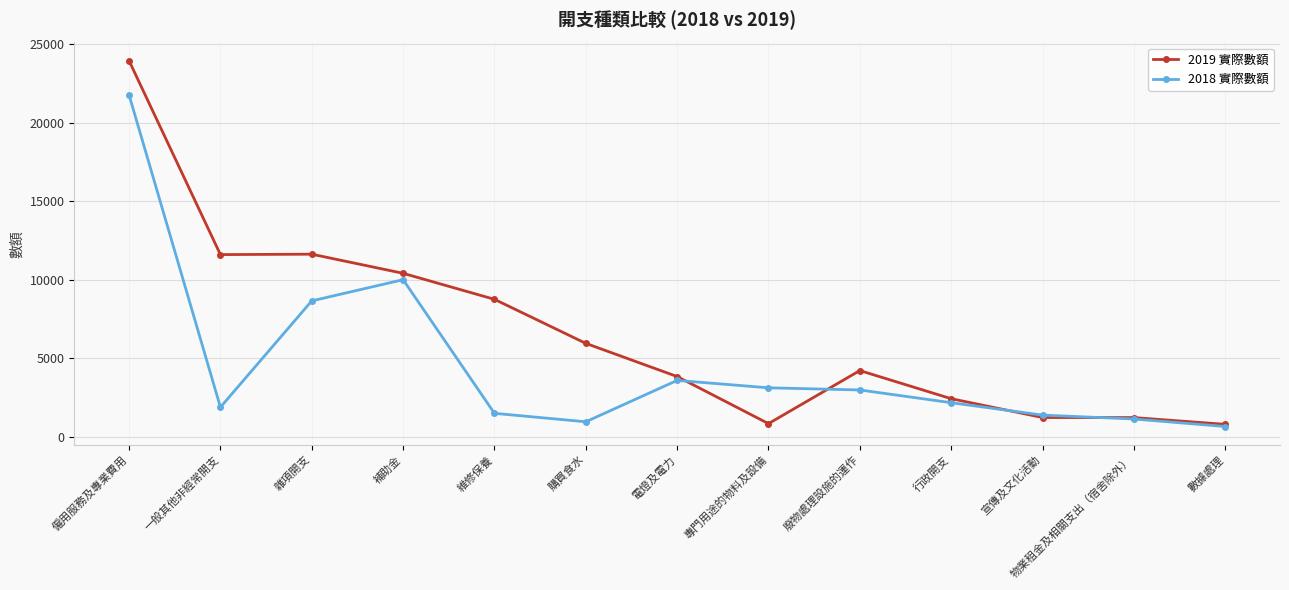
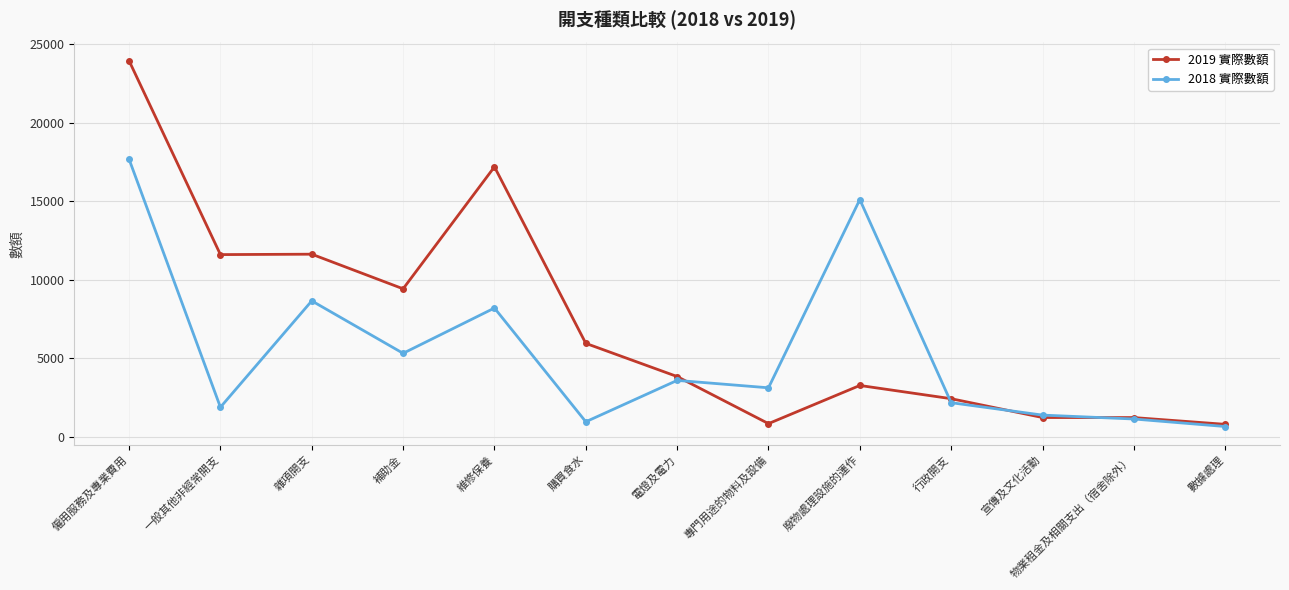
2018 實際數額, 僱用服務及專業費用: 21800 -> 17700
2019 實際數額, 補助金: 10400 -> 9400
2018 實際數額, 補助金: 10000 -> 5300
2019 實際數額, 維修保養: 8700 -> 17200
2018 實際數額, 維修保養: 1500 -> 8200
2019 實際數額, 廢物處理設施的運作: 4200 -> 3300
2018 實際數額, 廢物處理設施的運作: 3000 -> 15100
